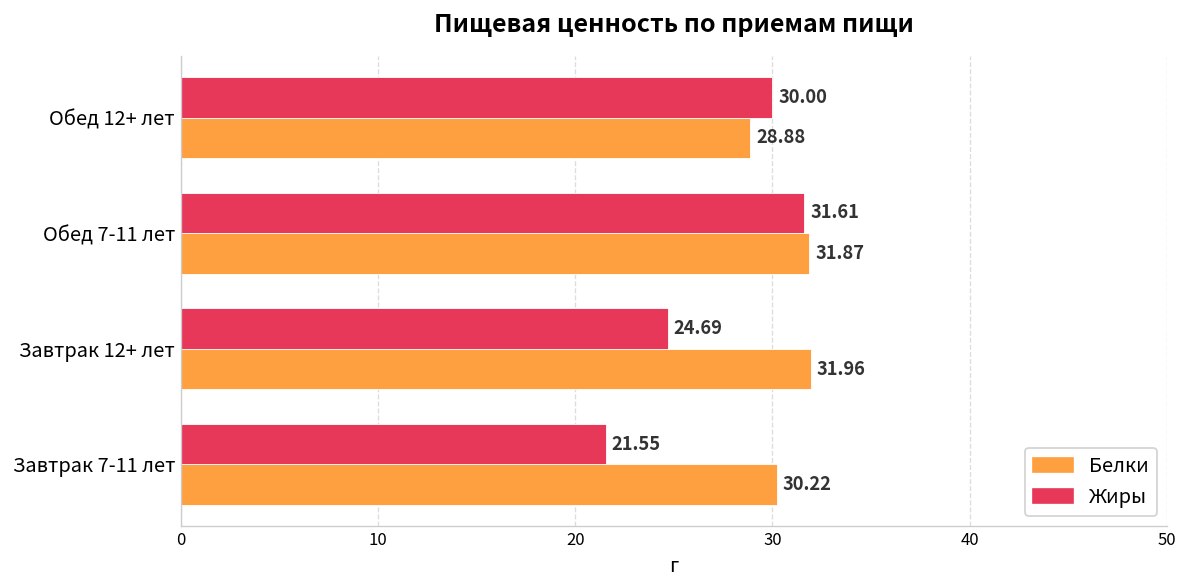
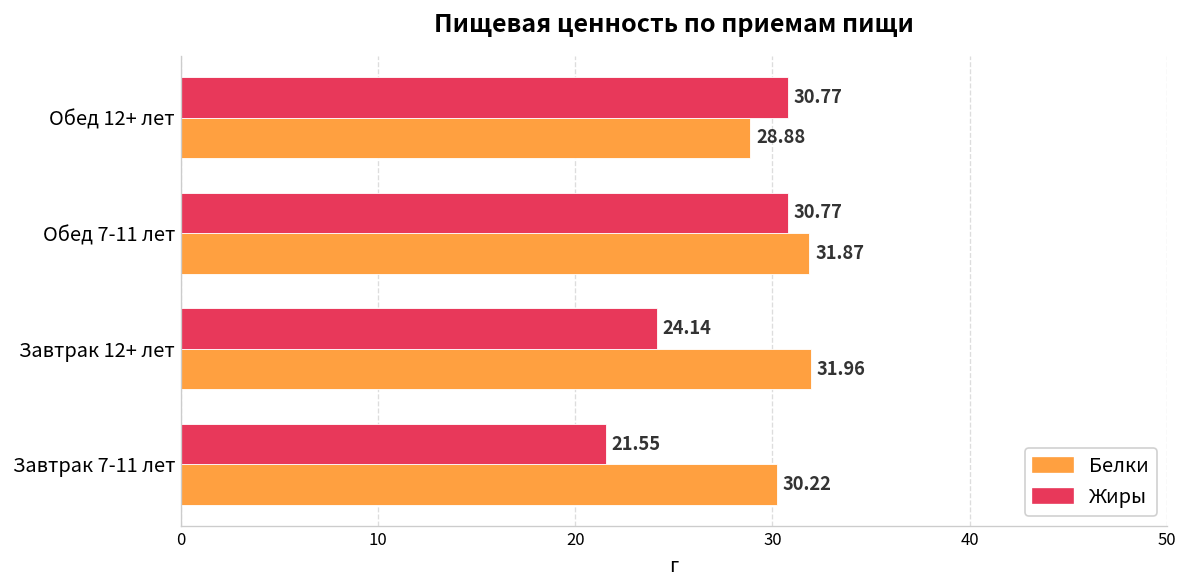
Жиры, Обед 12+ лет: 30.00 -> 30.77
Жиры, Обед 7-11 лет: 31.61 -> 30.77
Жиры, Завтрак 12+ лет: 24.69 -> 24.14
